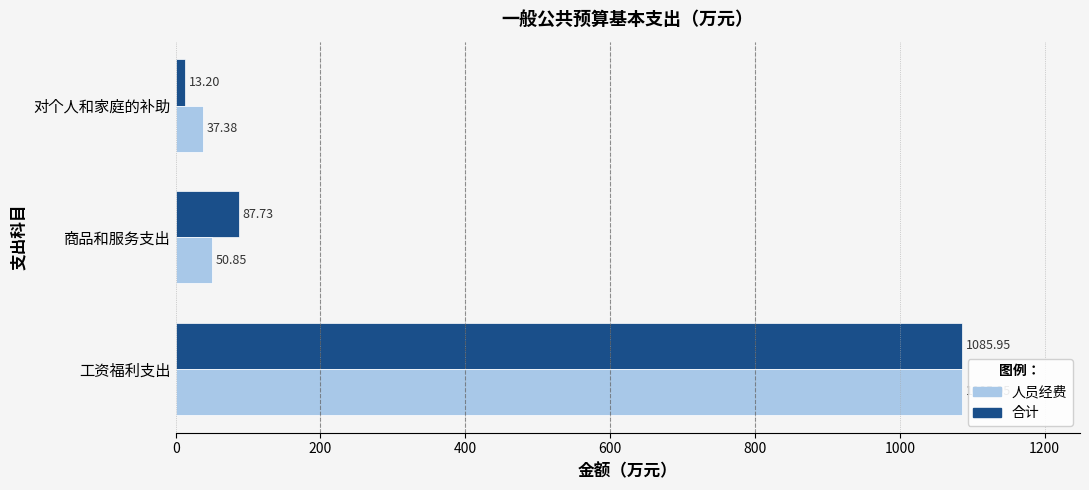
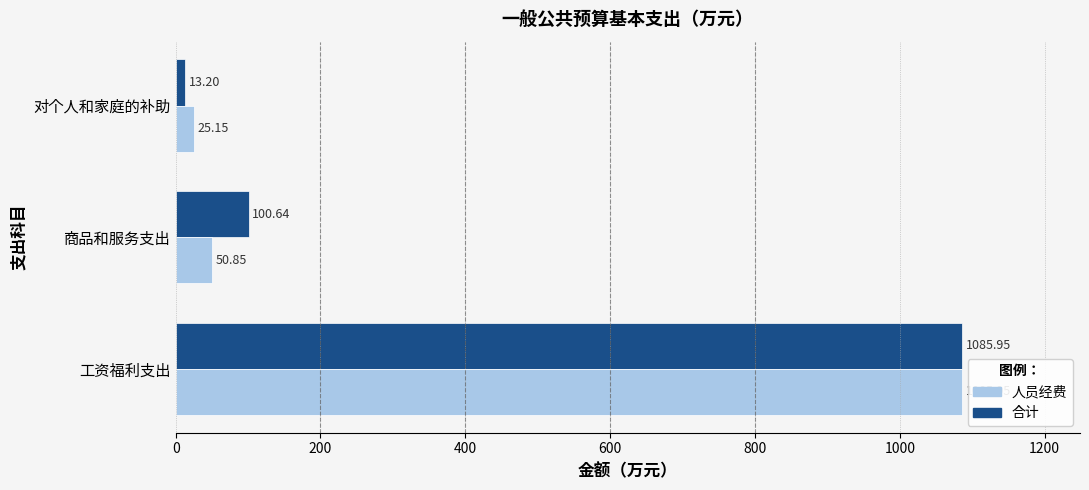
人员经费, 对个人和家庭的补助: 37.38 -> 25.15
合计, 商品和服务支出: 87.73 -> 100.64
